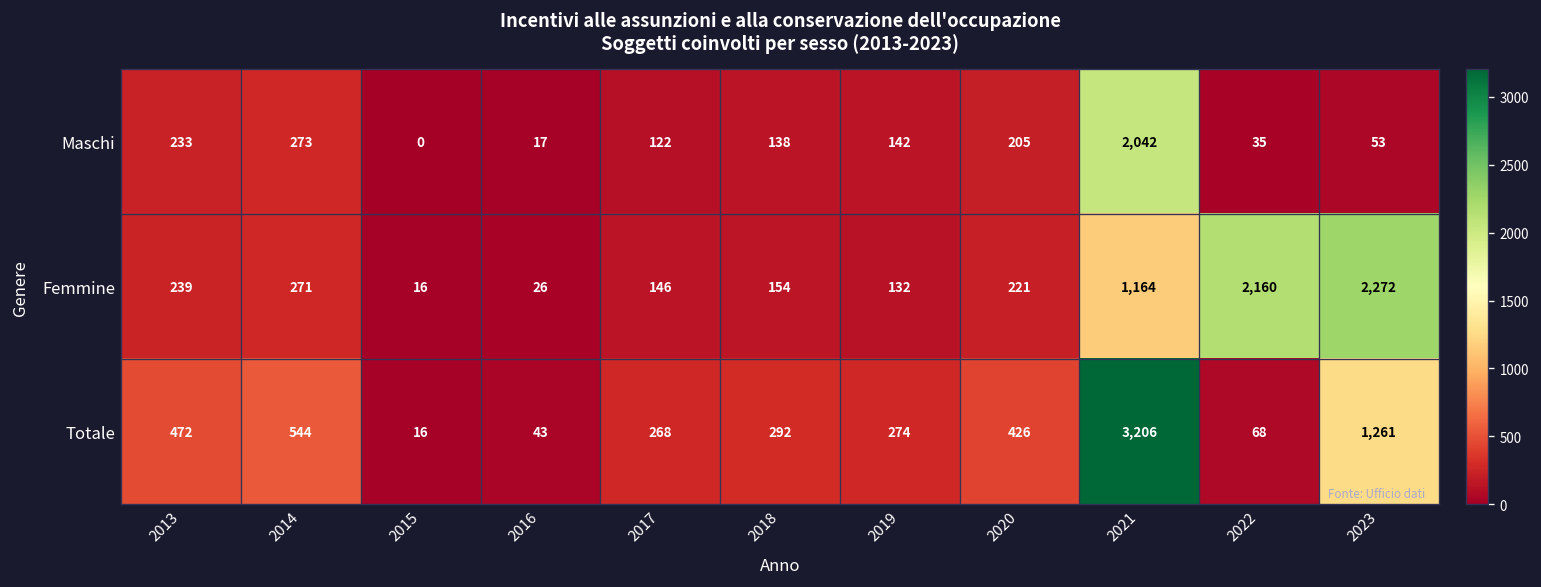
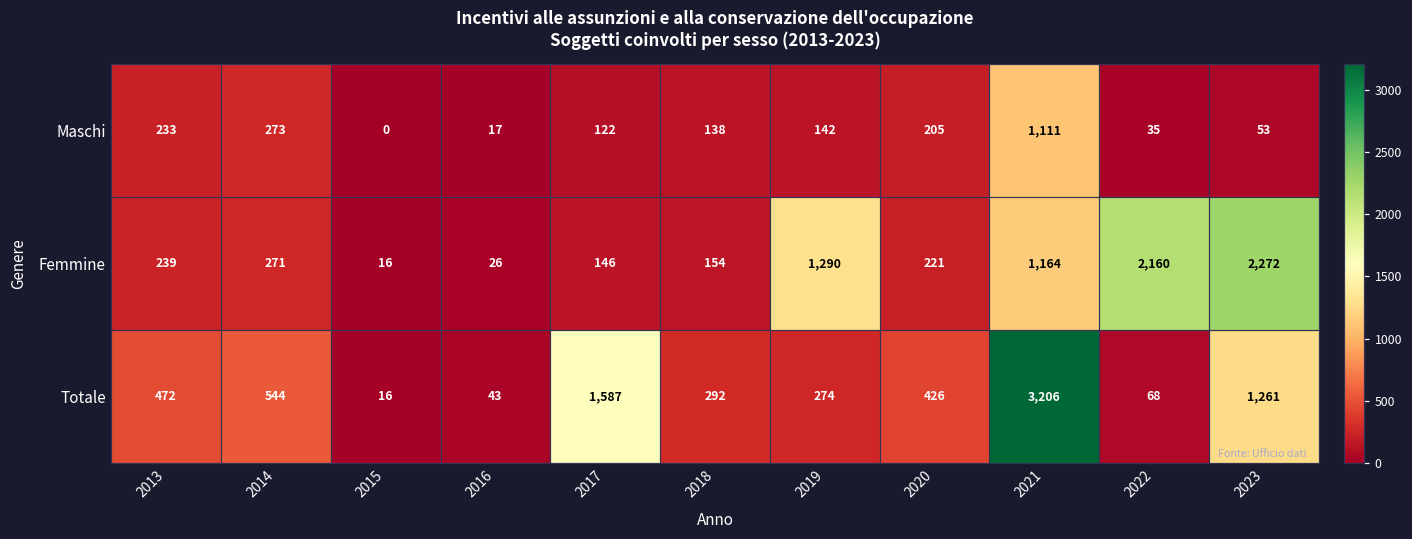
Maschi, 2021: 2,042 -> 1,111
Femmine, 2019: 132 -> 1,290
Totale, 2017: 268 -> 1,587
